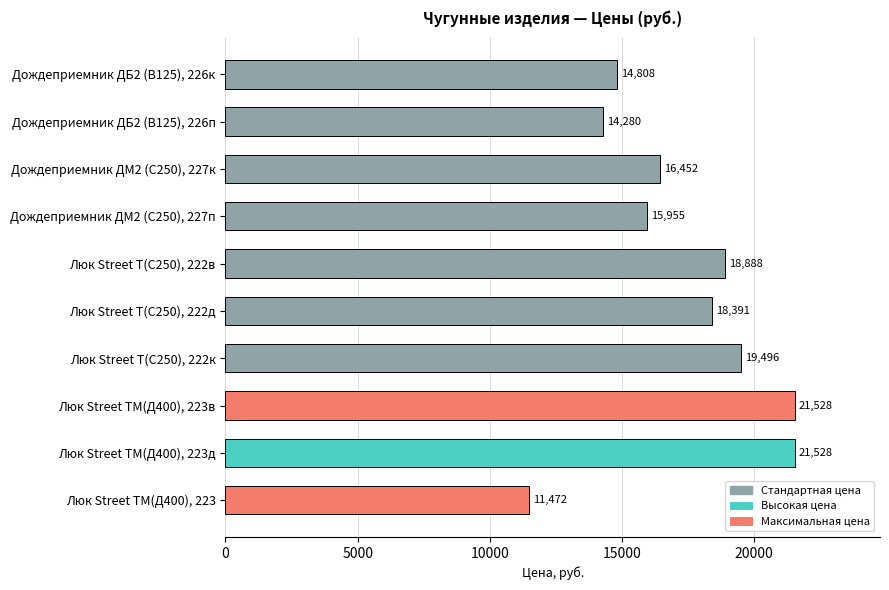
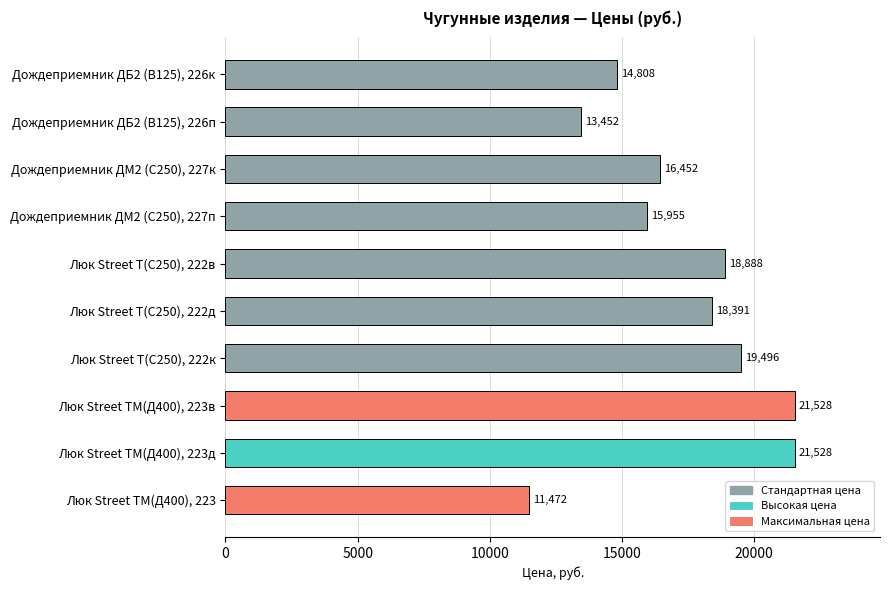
Дождеприемник ДБ2 (В125), 226п: 14,280 -> 13,452
